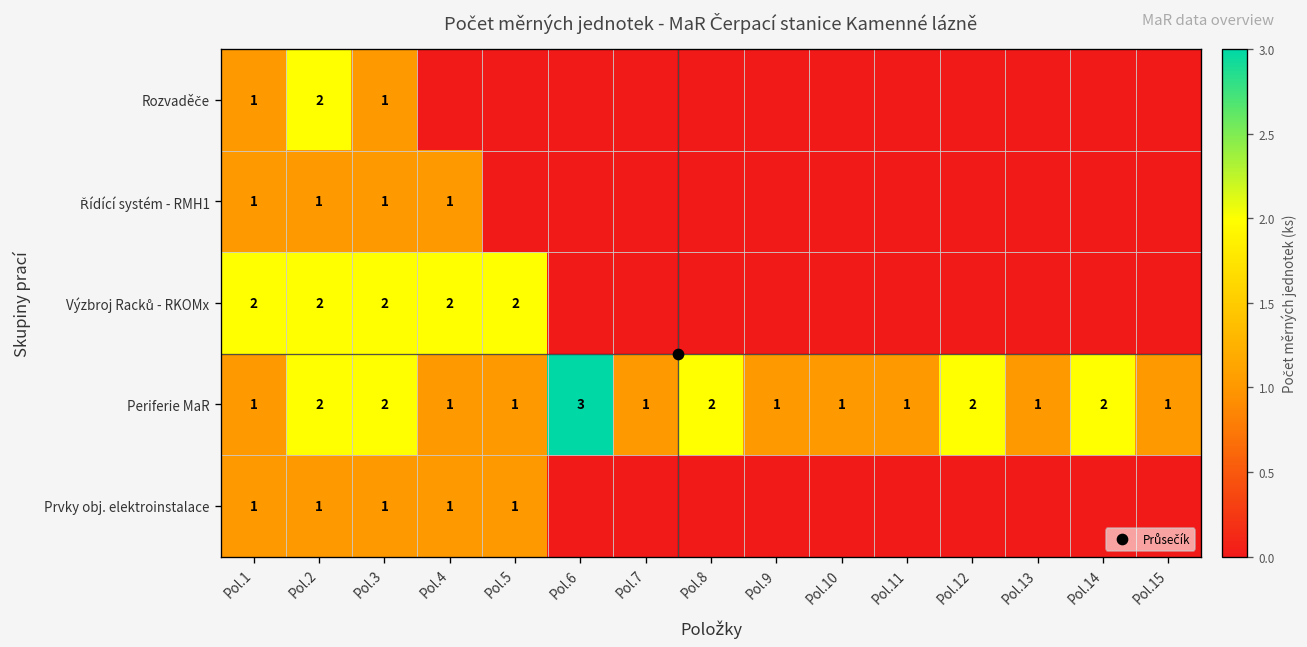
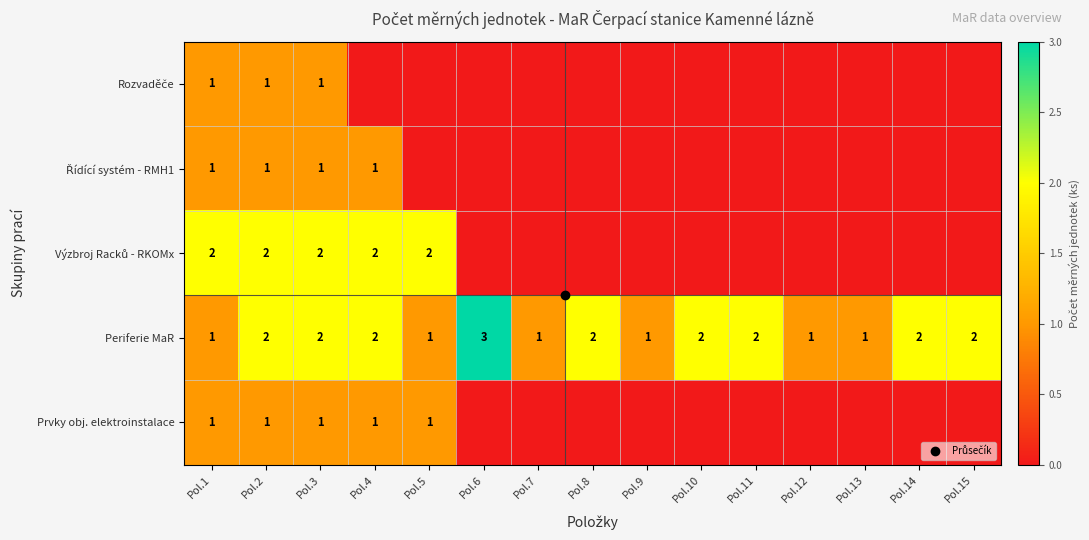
Rozvaděče, Pol.2: 2 -> 1
Periferie MaR, Pol.4: 1 -> 2
Periferie MaR, Pol.10: 1 -> 2
Periferie MaR, Pol.11: 1 -> 2
Periferie MaR, Pol.12: 2 -> 1
Periferie MaR, Pol.15: 1 -> 2
